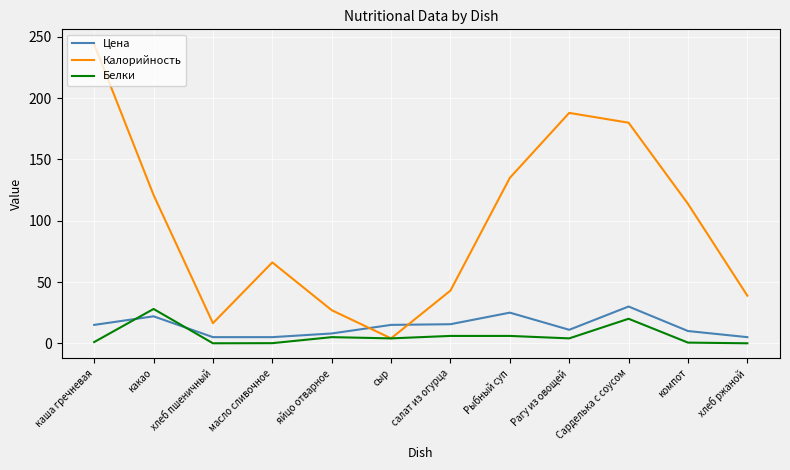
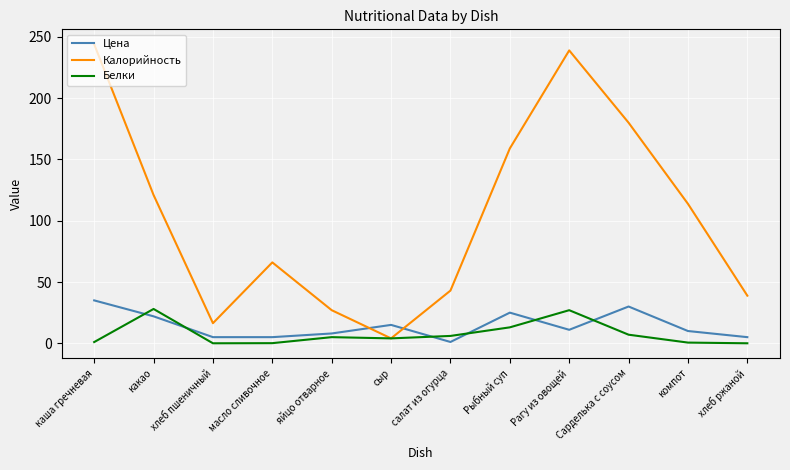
Цена, каша гречневая: 15 -> 35
Цена, салат из огурца: 16 -> 1
Калорийность, Рыбный суп: 135 -> 159
Белки, Рыбный суп: 6 -> 13
Калорийность, Рагу из овощей: 188 -> 239
Белки, Рагу из овощей: 4 -> 27
Белки, Сарделька с соусом: 20 -> 7
